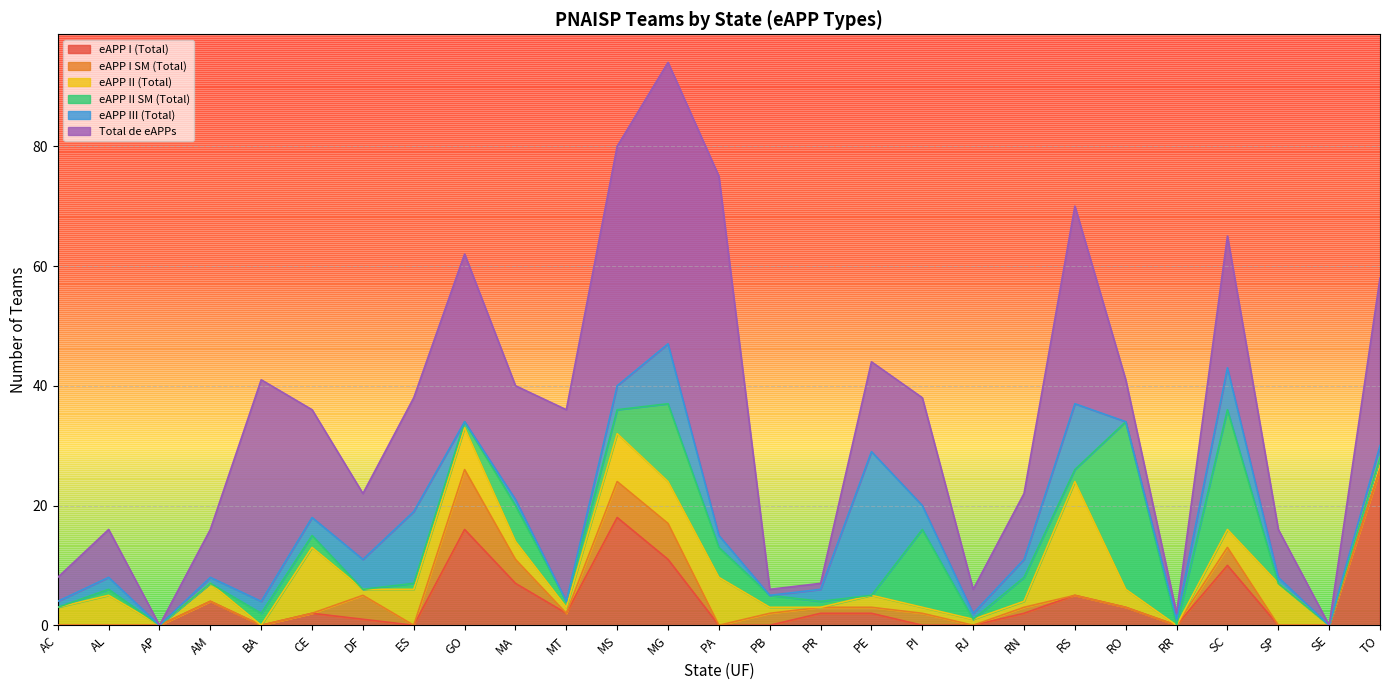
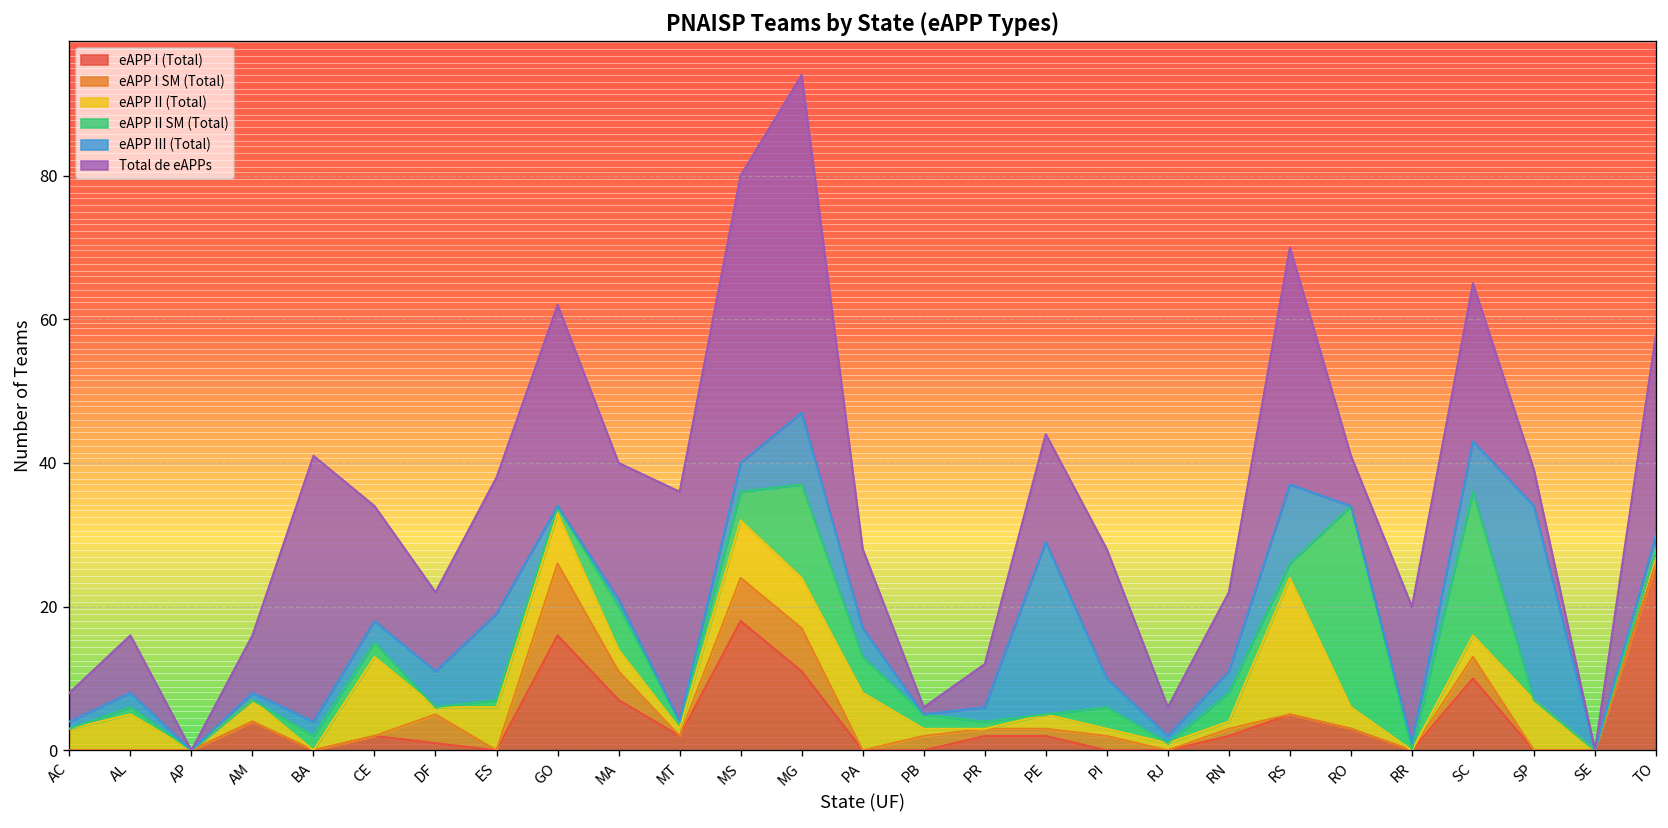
Total de eAPPs, CE: 18 -> 16
eAPP III (Total), PA: 2 -> 4
Total de eAPPs, PA: 60 -> 11
Total de eAPPs, PR: 1 -> 6
eAPP II SM (Total), PI: 13 -> 3
Total de eAPPs, RR: 1 -> 19
eAPP III (Total), SP: 1 -> 27
Total de eAPPs, SP: 8 -> 5
